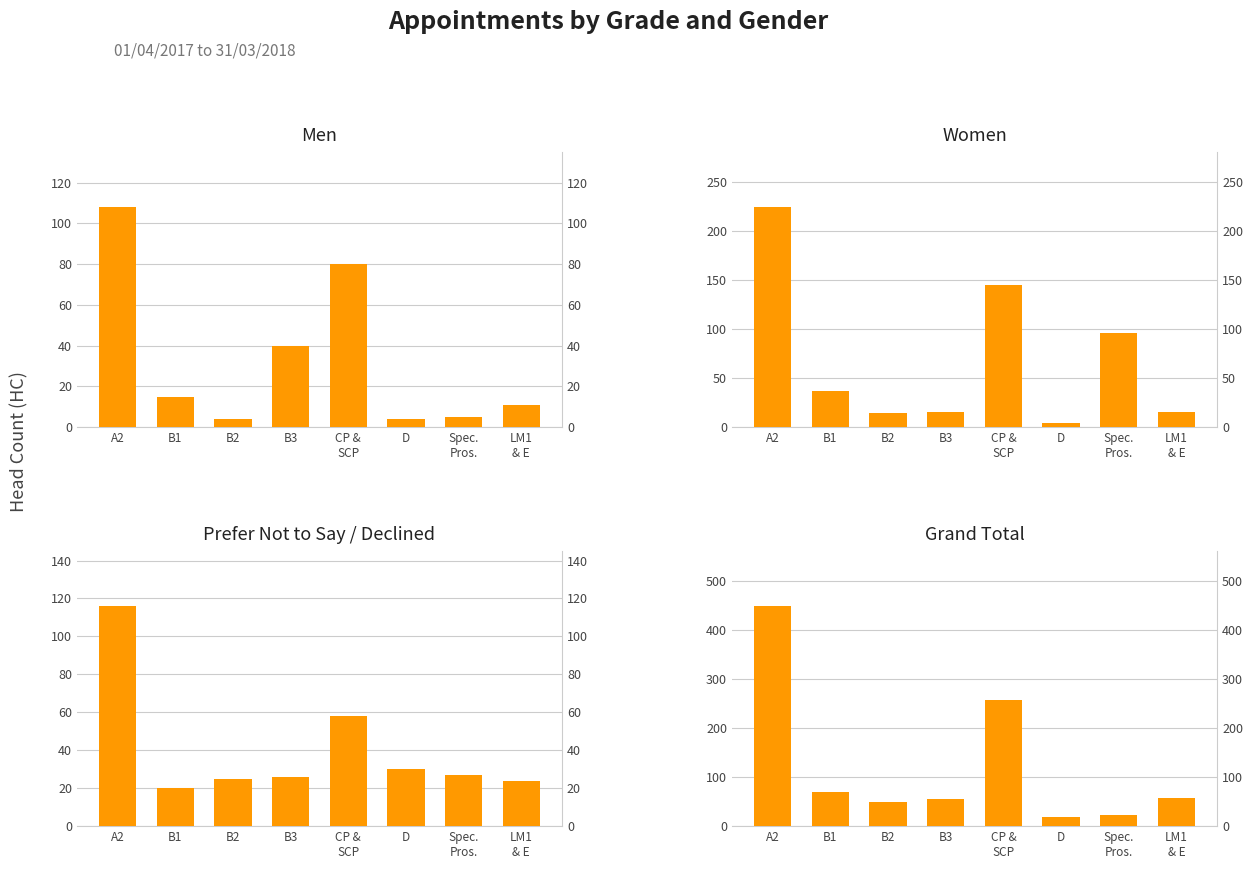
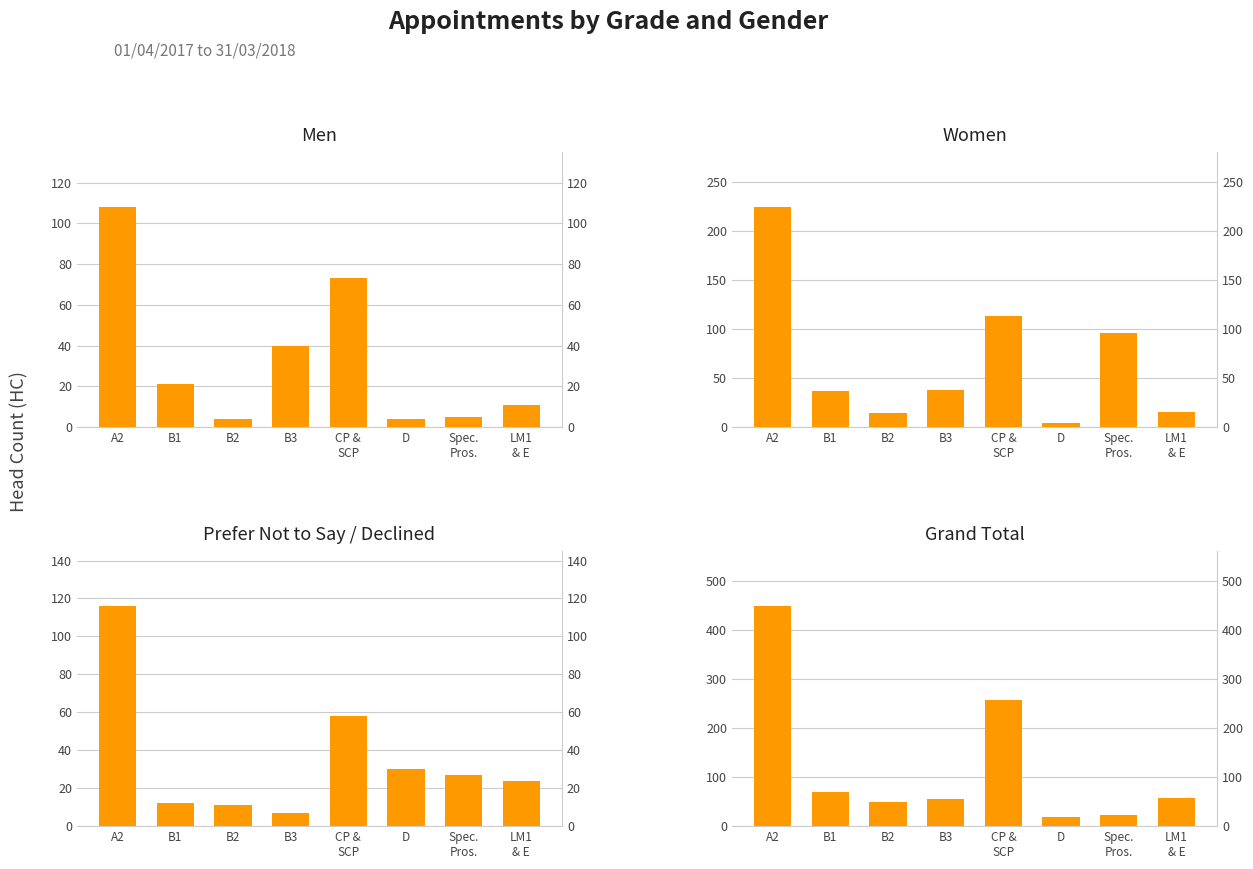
Men, B1: 15 -> 21
Men, CP & SCP: 80 -> 73
Women, B3: 20 -> 40
Women, CP & SCP: 150 -> 110
Prefer Not to Say / Declined, B1: 20 -> 12
Prefer Not to Say / Declined, B2: 25 -> 11
Prefer Not to Say / Declined, B3: 26 -> 7
